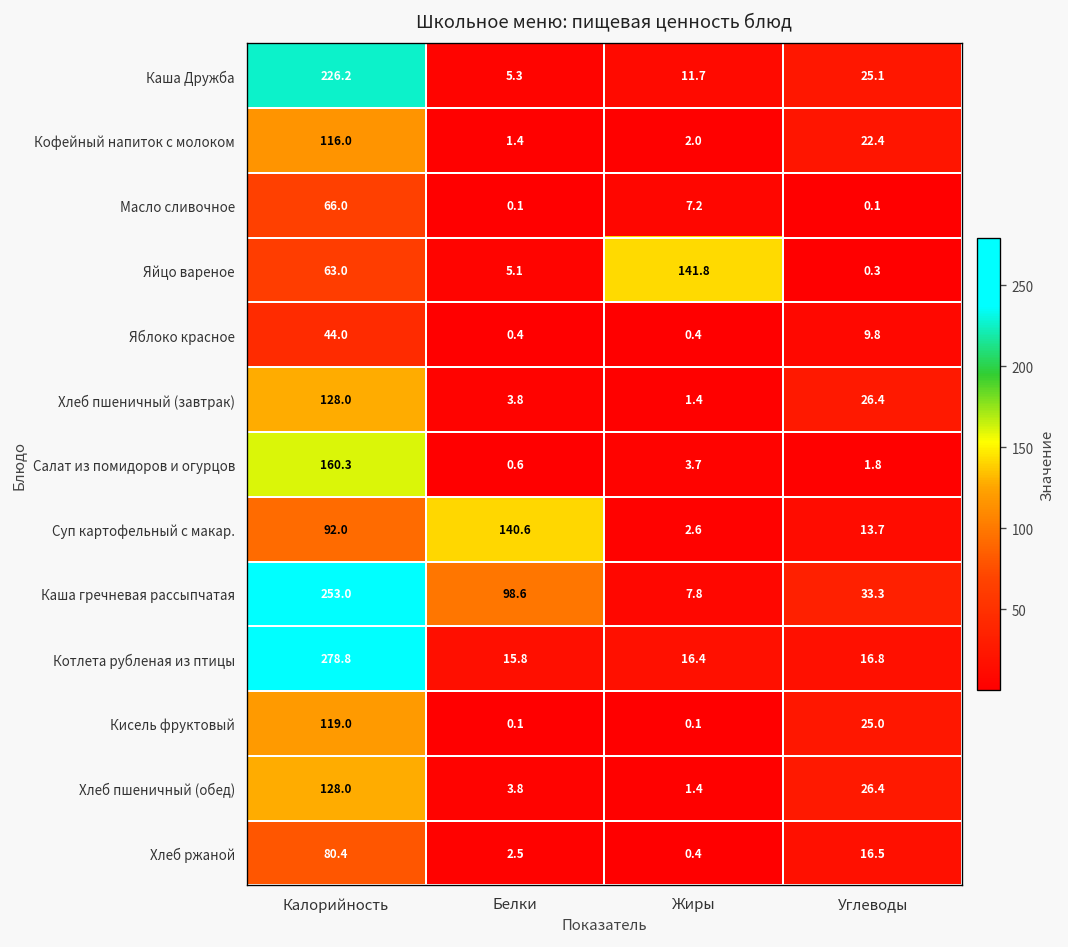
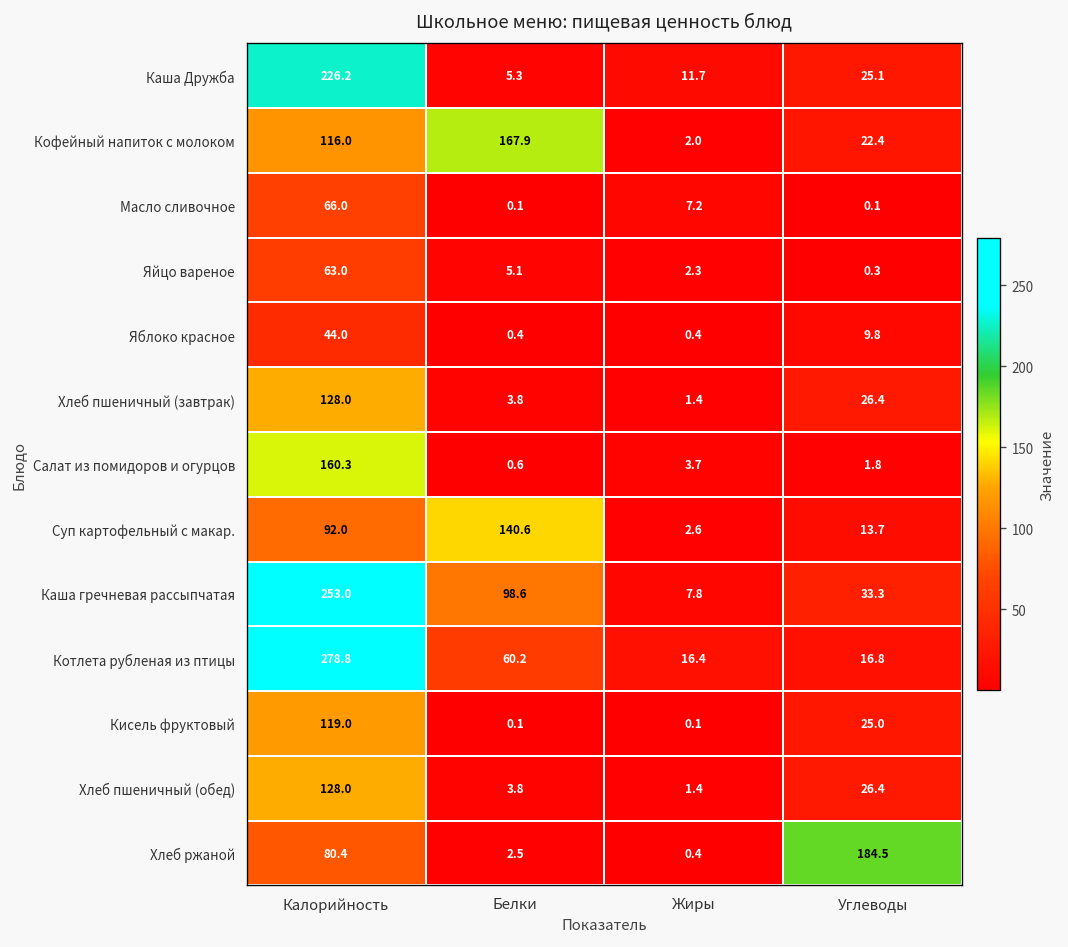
Кофейный напиток с молоком, Белки: 1.4 -> 167.9
Яйцо вареное, Жиры: 141.8 -> 2.3
Котлета рубленая из птицы, Белки: 15.8 -> 60.2
Хлеб ржаной, Углеводы: 16.5 -> 184.5
